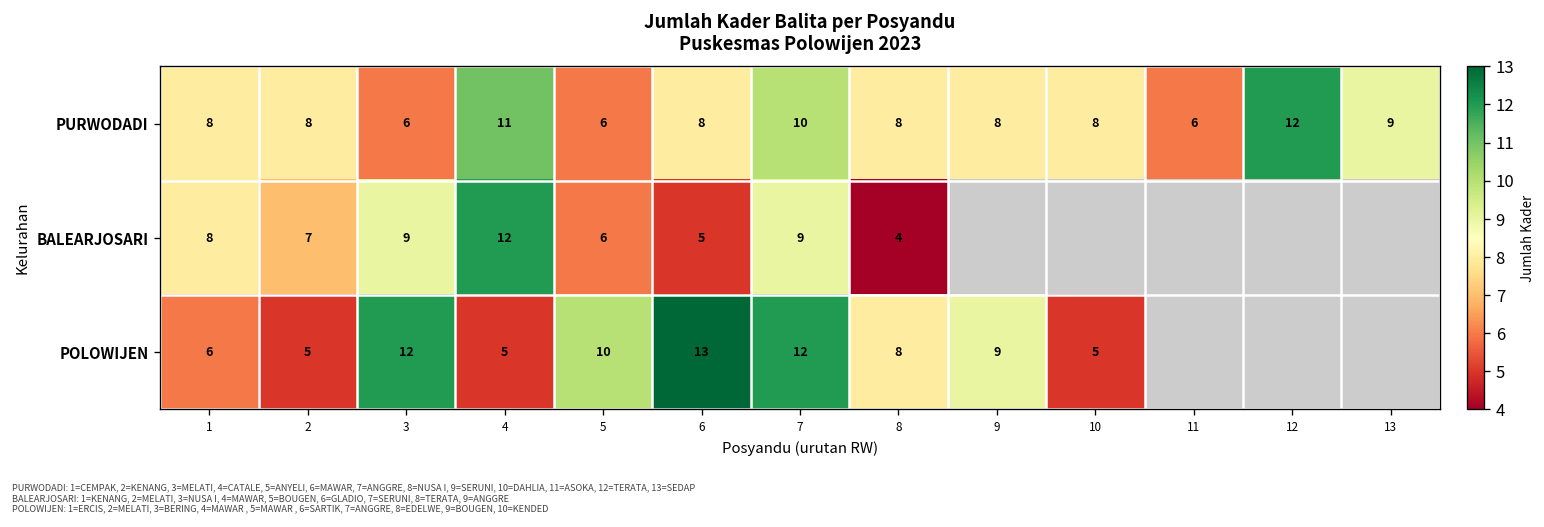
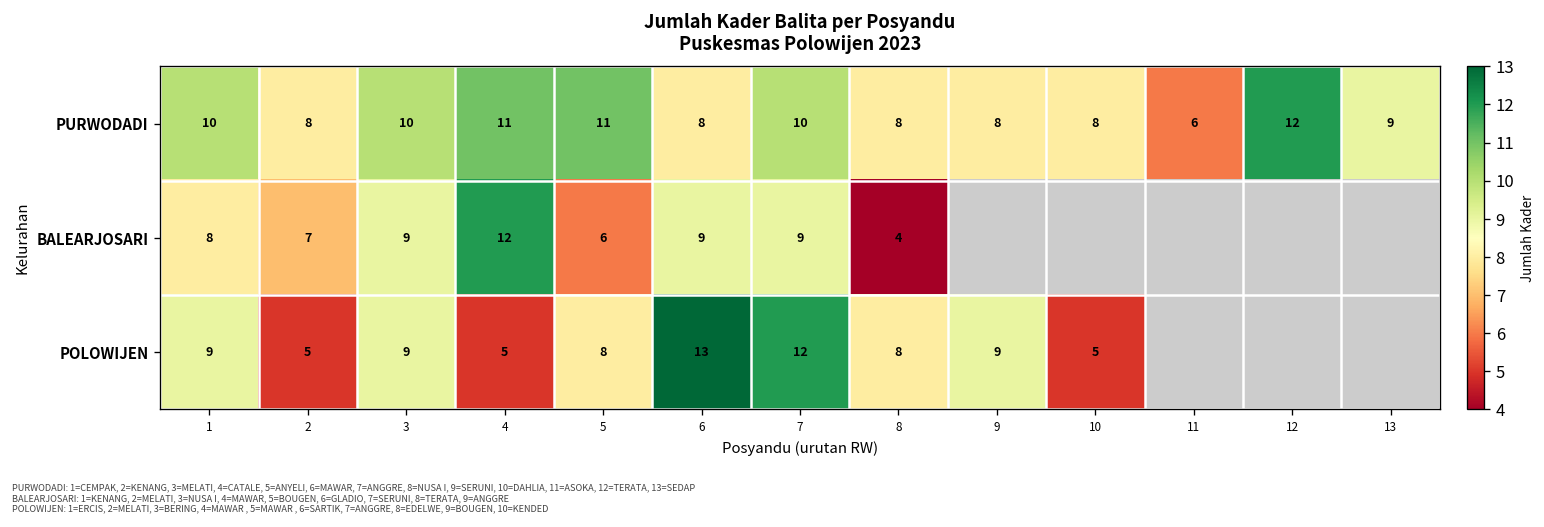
PURWODADI, 1: 8 -> 10
PURWODADI, 3: 6 -> 10
PURWODADI, 5: 6 -> 11
BALEARJOSARI, 6: 5 -> 9
POLOWIJEN, 1: 6 -> 9
POLOWIJEN, 3: 12 -> 9
POLOWIJEN, 5: 10 -> 8
